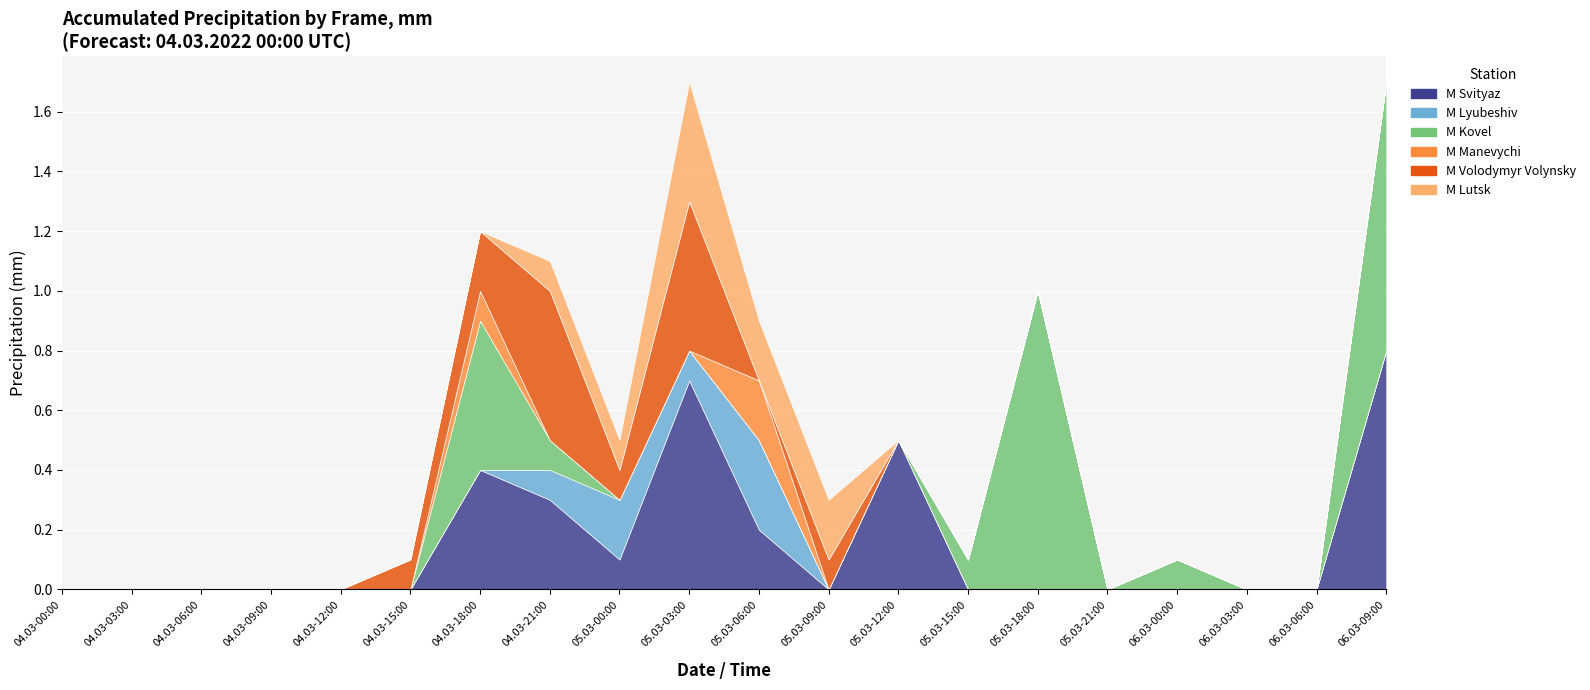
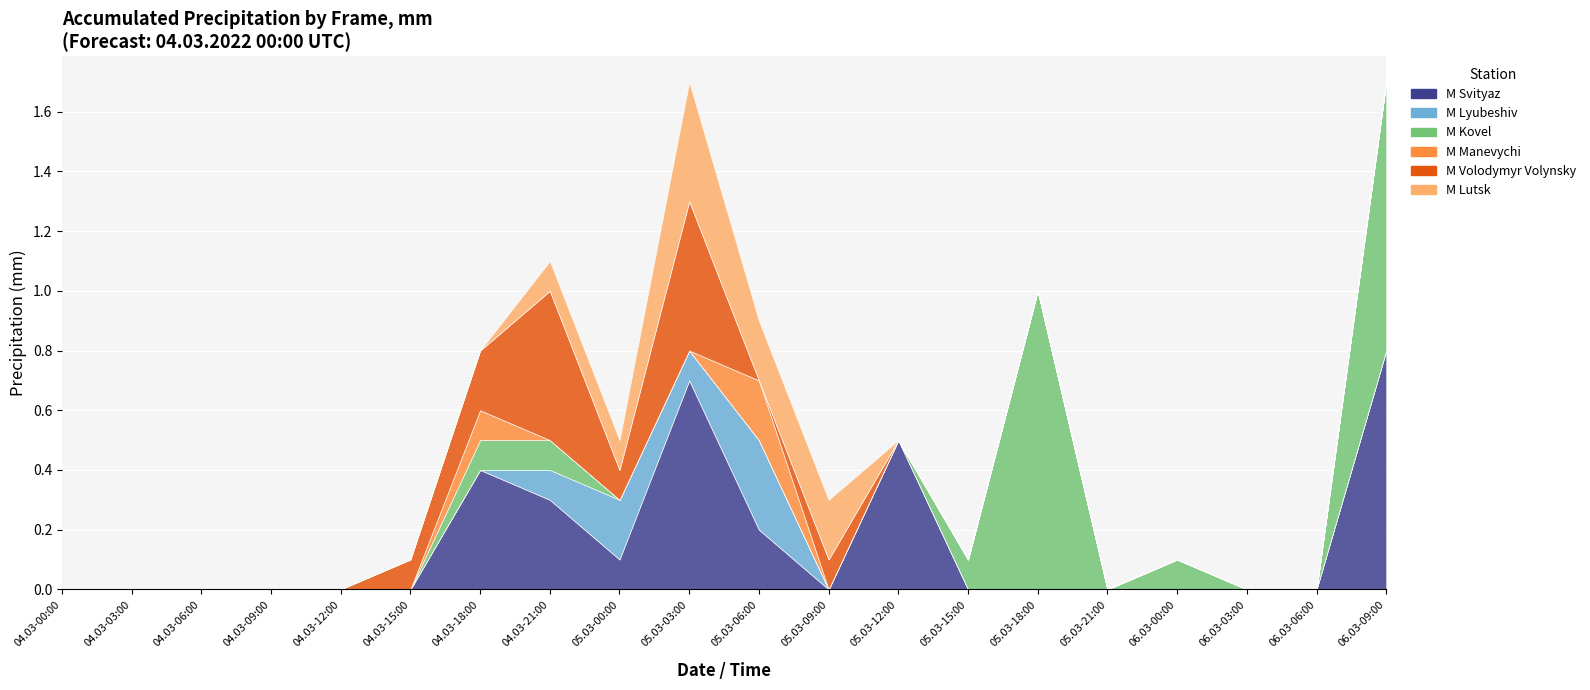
M Kovel, 04.03-18:00: 0.5 -> 0.1
